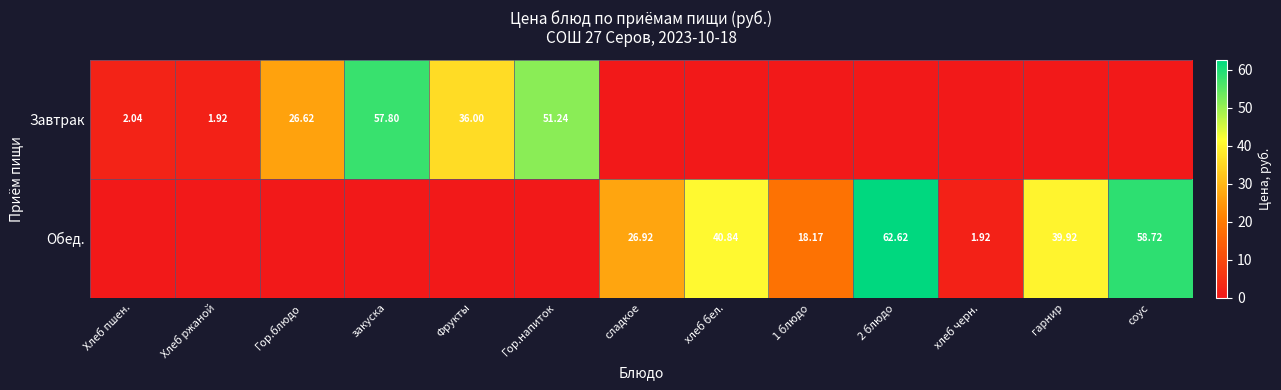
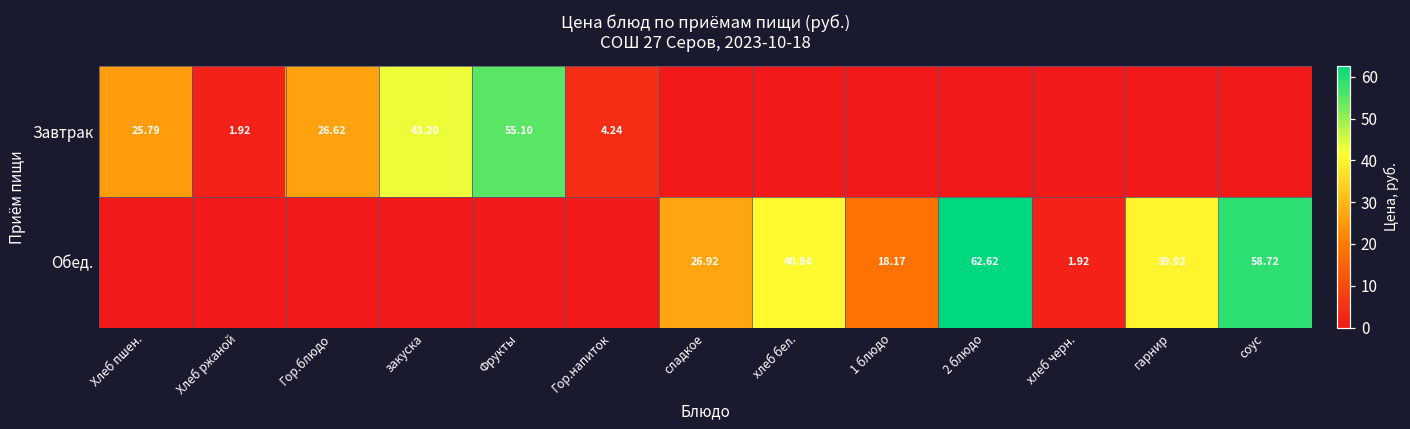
Завтрак, Хлеб пшен.: 2.04 -> 25.79
Завтрак, закуска: 57.80 -> 43.20
Завтрак, Фрукты: 36.00 -> 55.10
Завтрак, Гор.напиток: 51.24 -> 4.24
